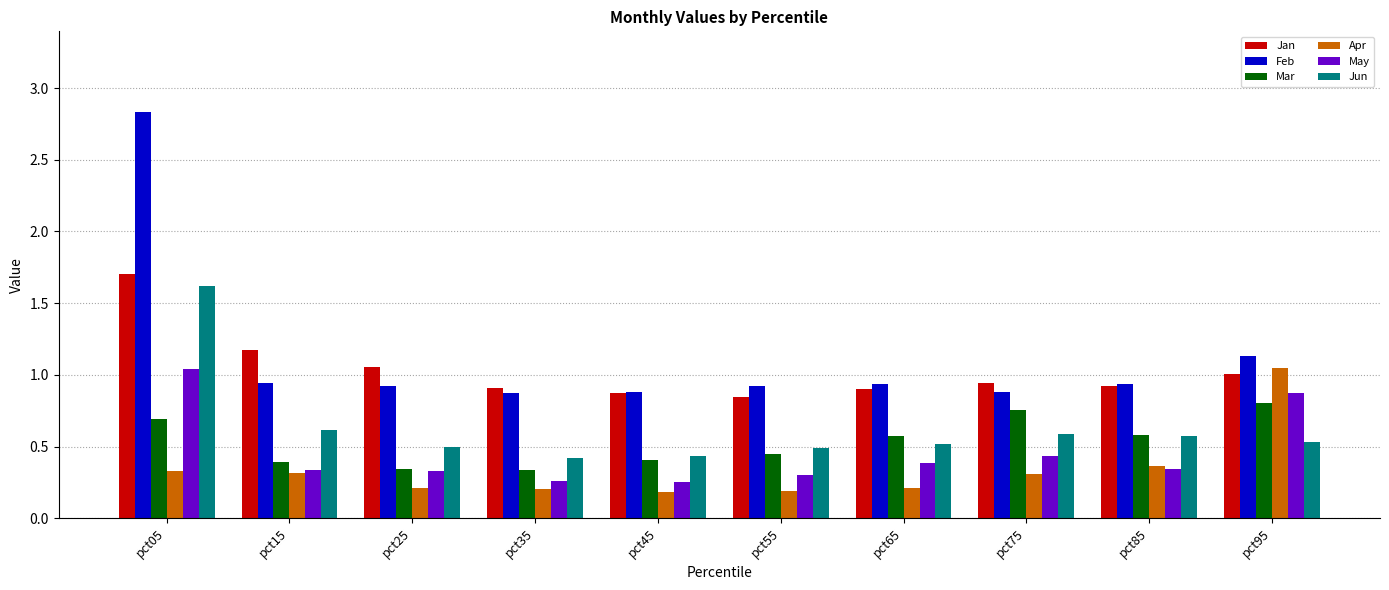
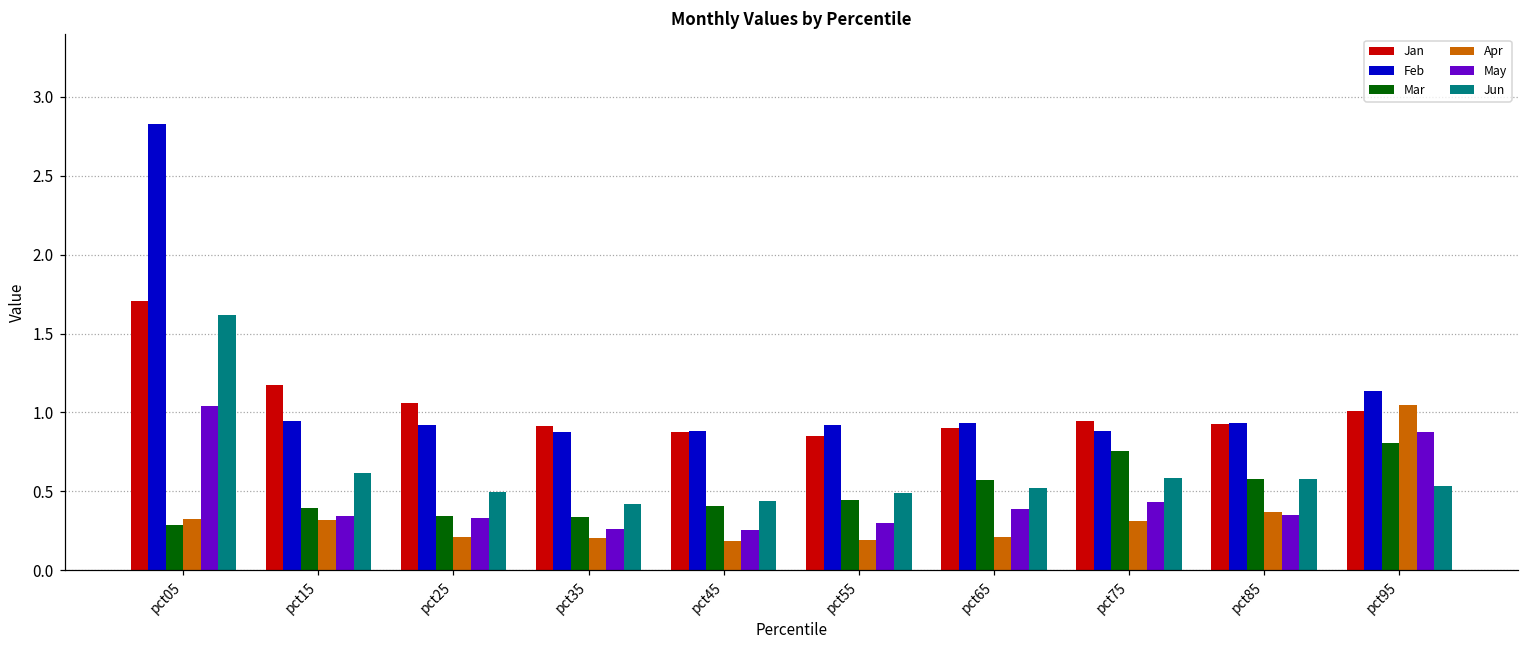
Mar, pct05: 0.69 -> 0.28
